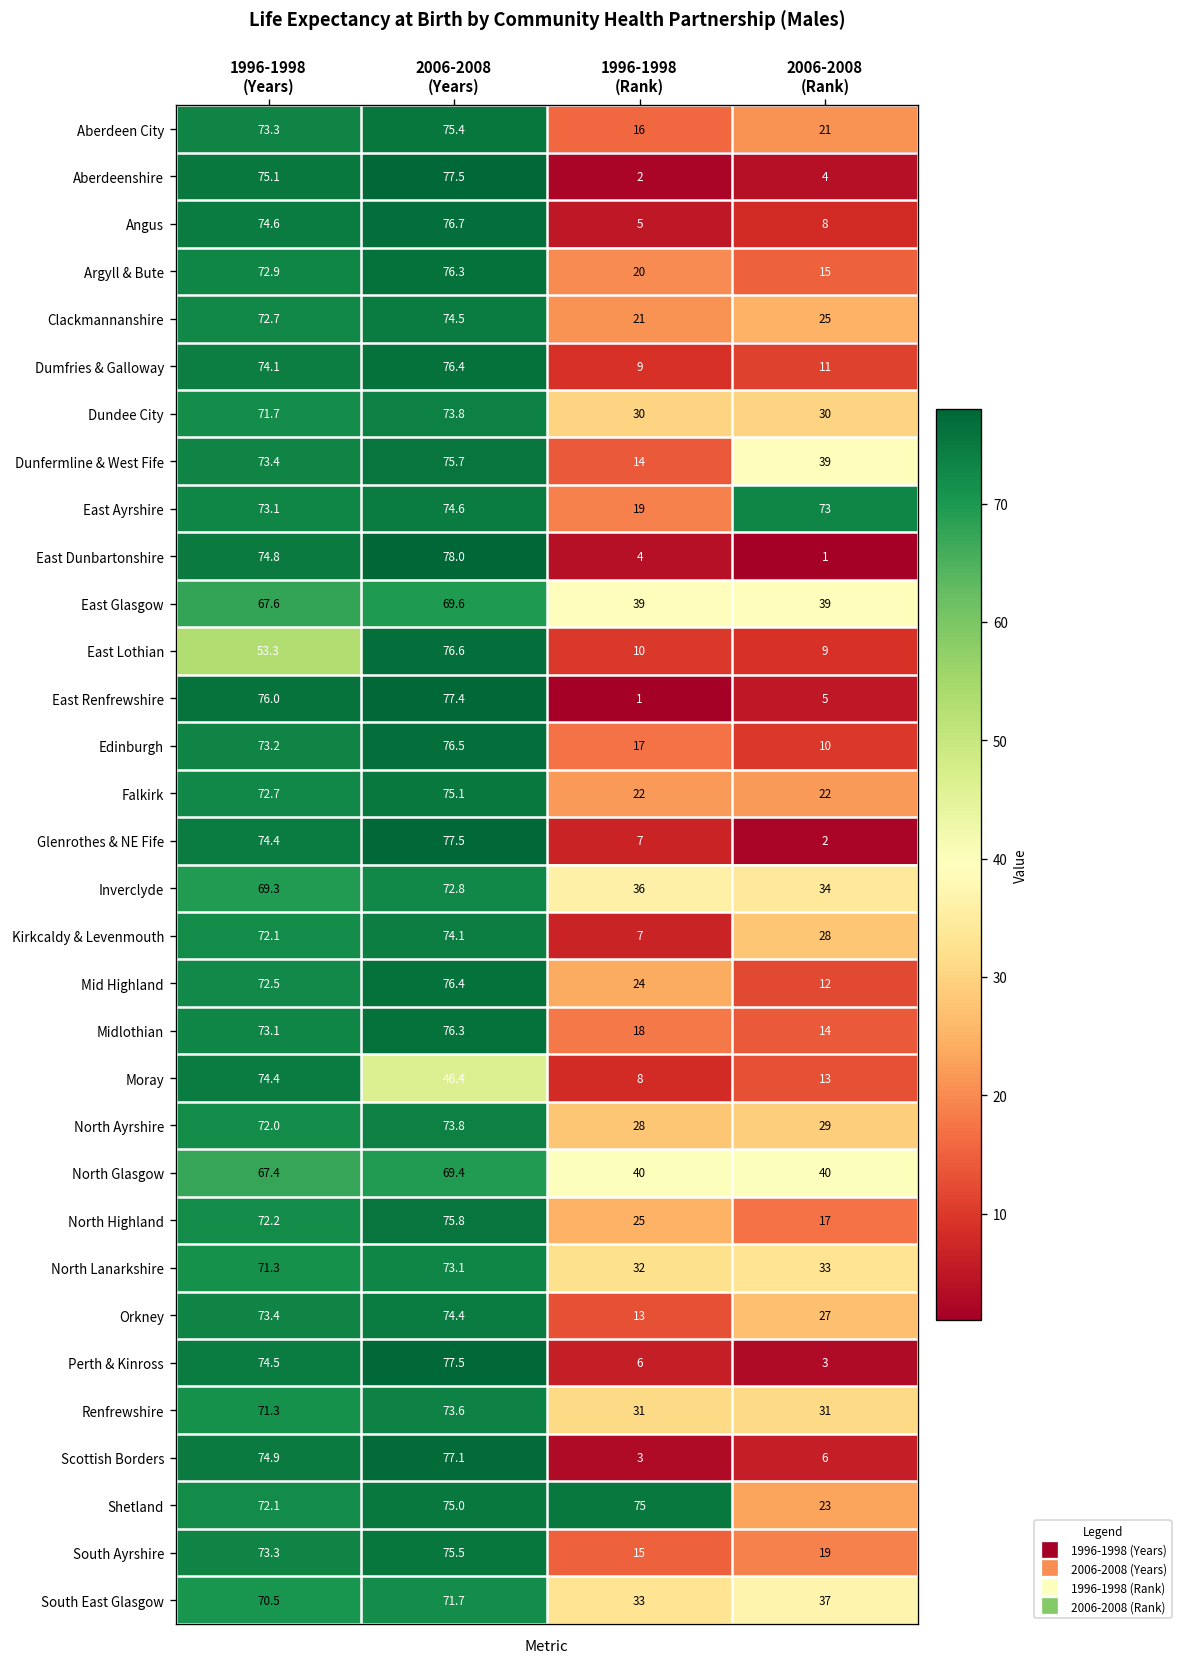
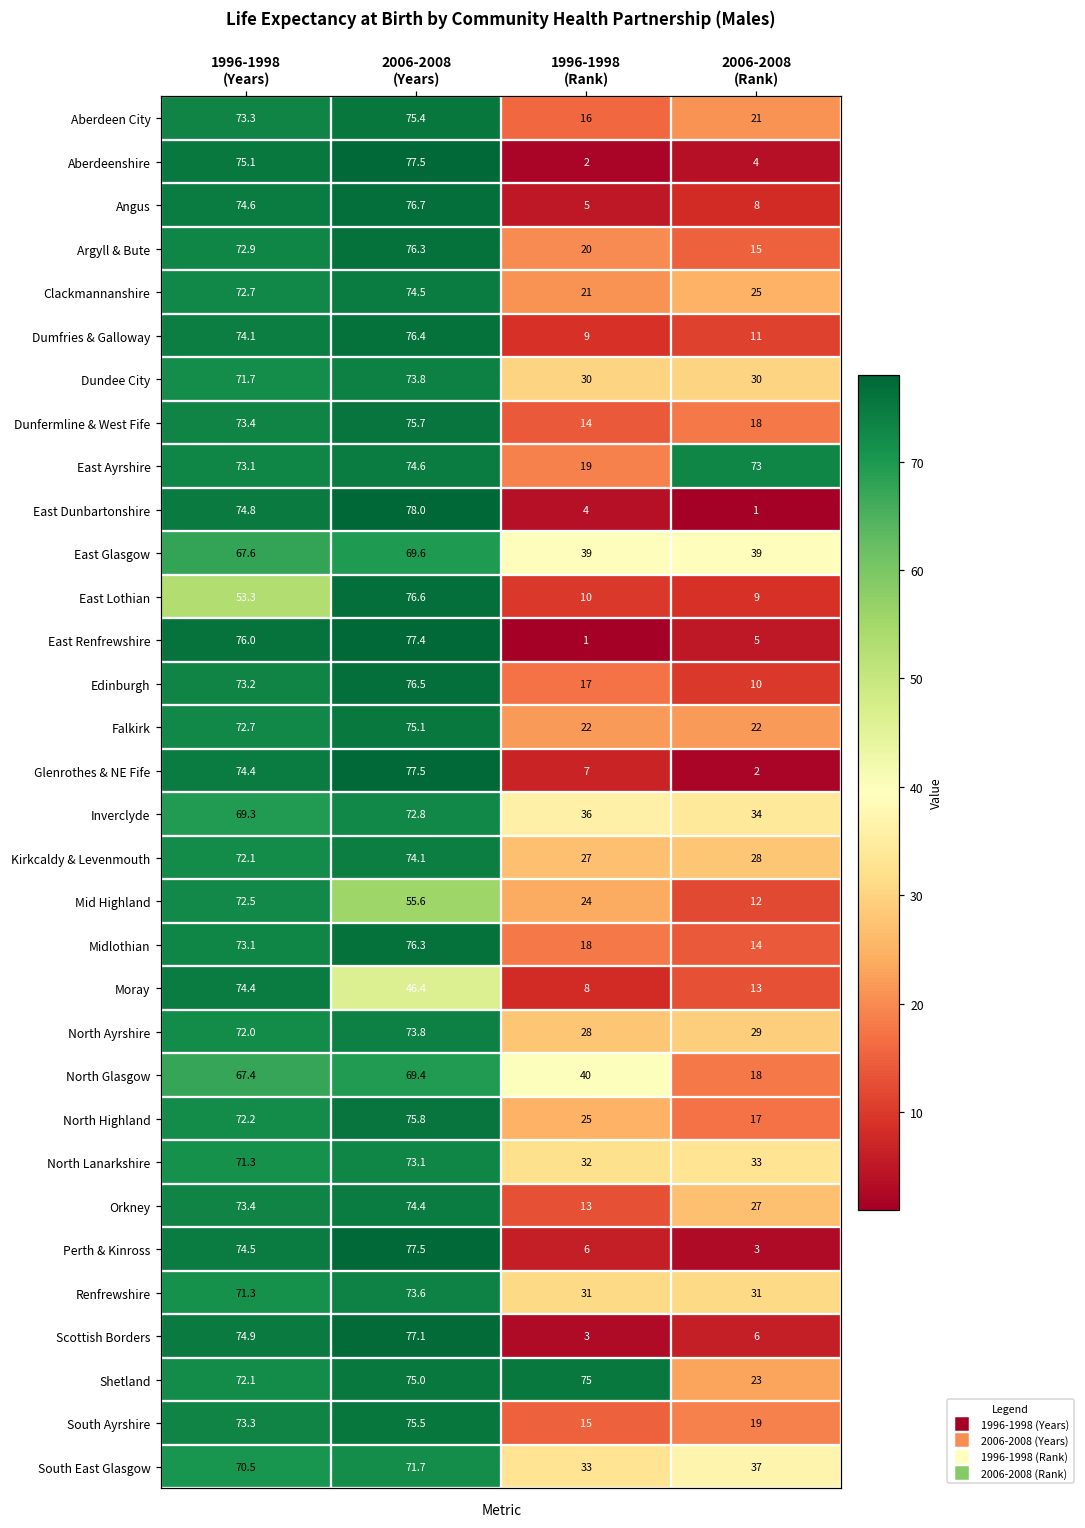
Dunfermline & West Fife, 2006-2008 (Rank): 39 -> 18
Kirkcaldy & Levenmouth, 1996-1998 (Rank): 7 -> 27
Mid Highland, 2006-2008 (Years): 76.4 -> 55.6
North Glasgow, 2006-2008 (Rank): 40 -> 18
